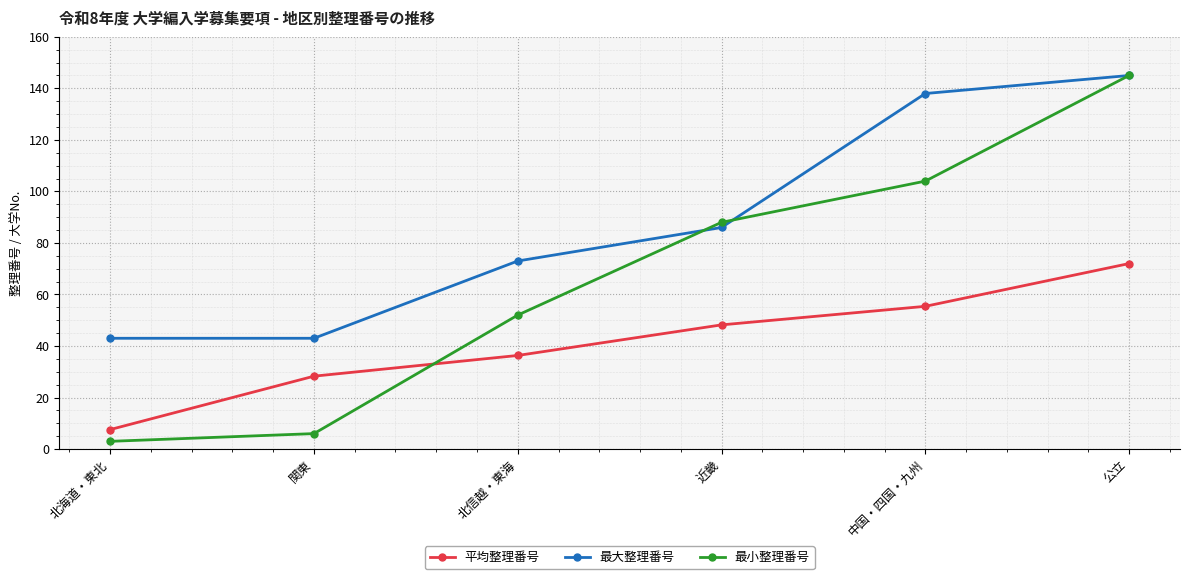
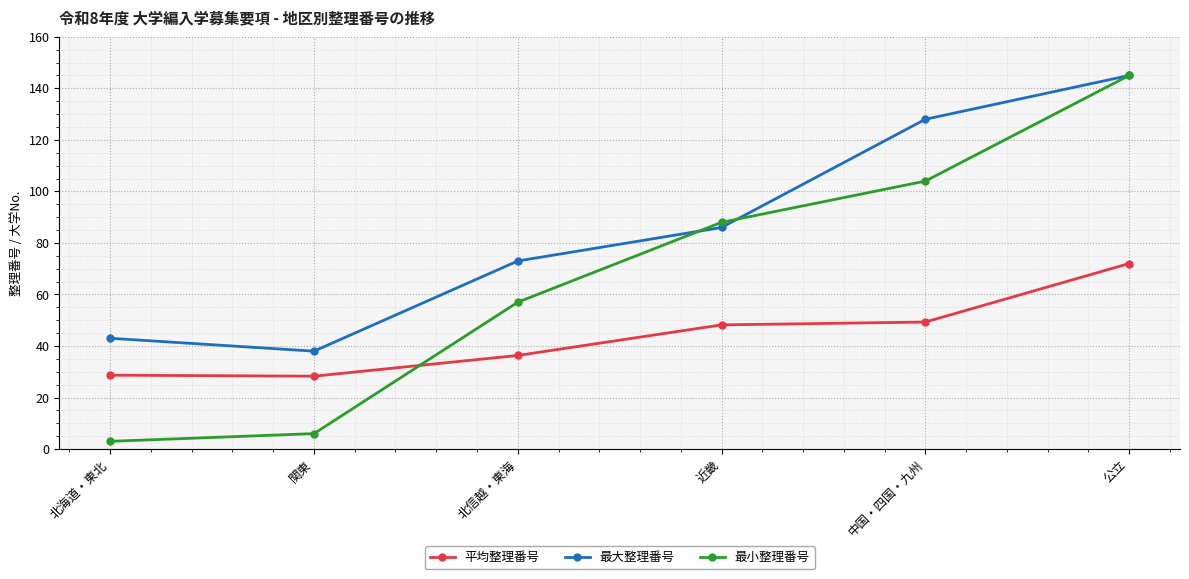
平均整理番号, 北海道・東北: 8 -> 29
最大整理番号, 関東: 43 -> 38
最小整理番号, 北信越・東海: 52 -> 57
平均整理番号, 中国・四国・九州: 55 -> 49
最大整理番号, 中国・四国・九州: 138 -> 128
